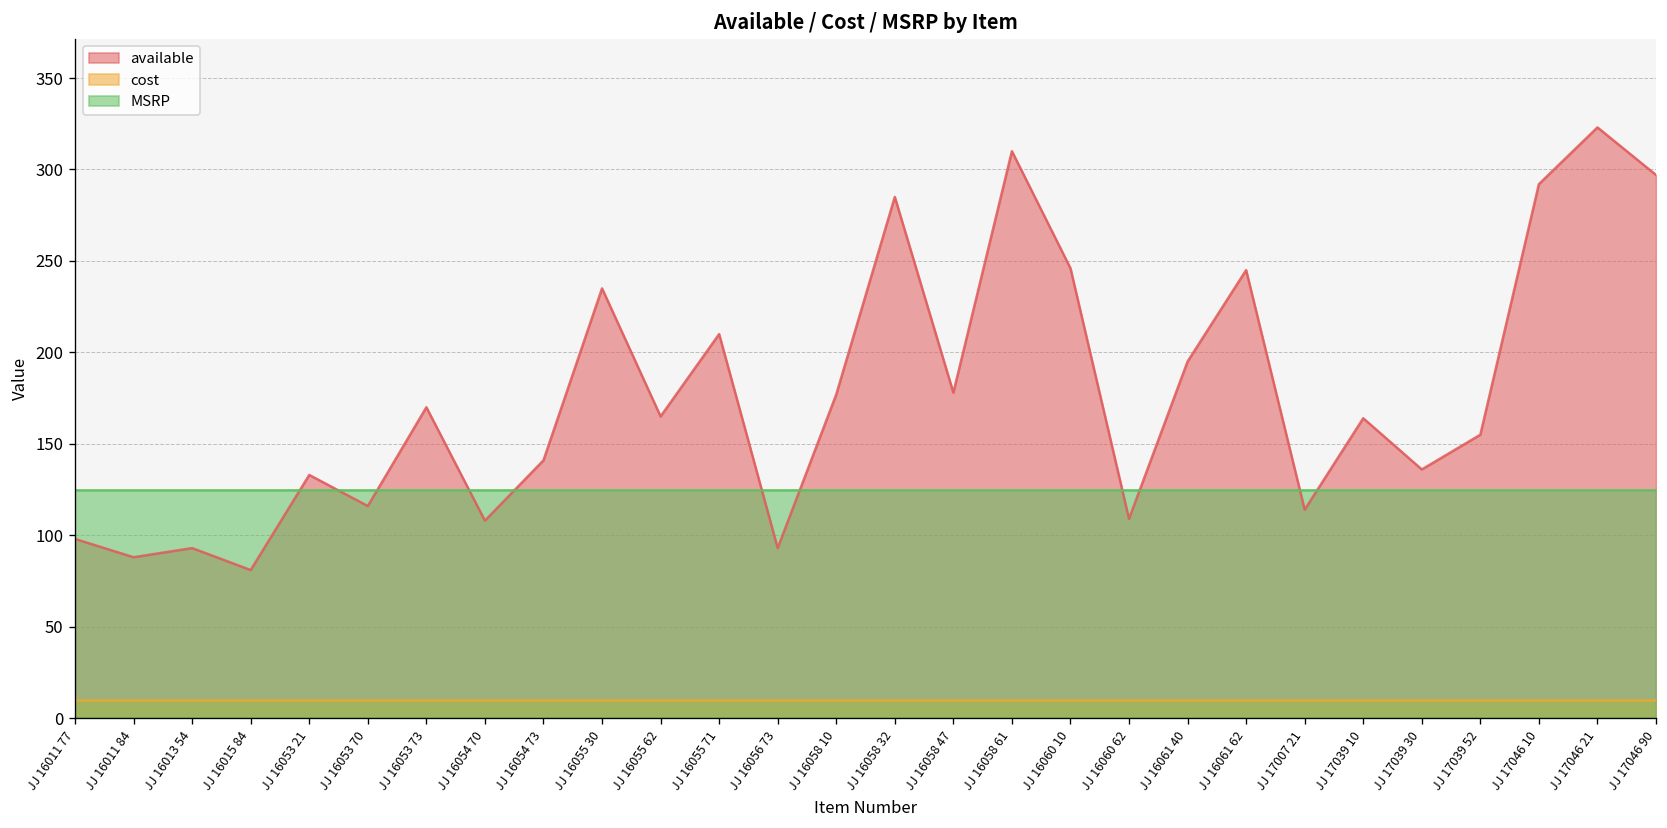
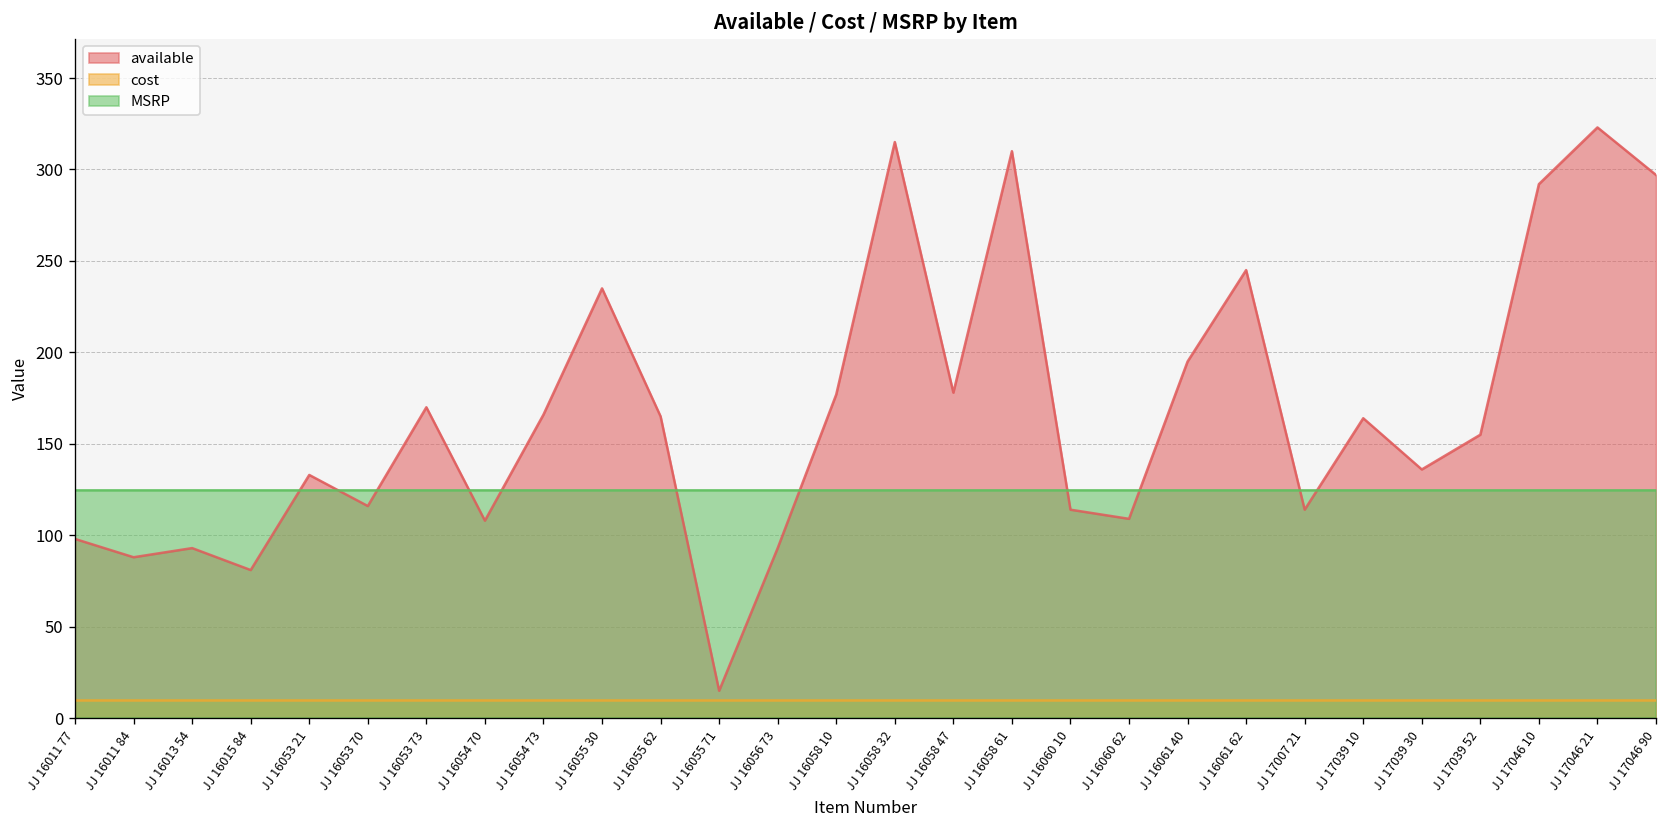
available, JJ 16054 73: 141 -> 166
available, JJ 16055 71: 210 -> 15
available, JJ 16058 32: 285 -> 315
available, JJ 16060 10: 246 -> 114
